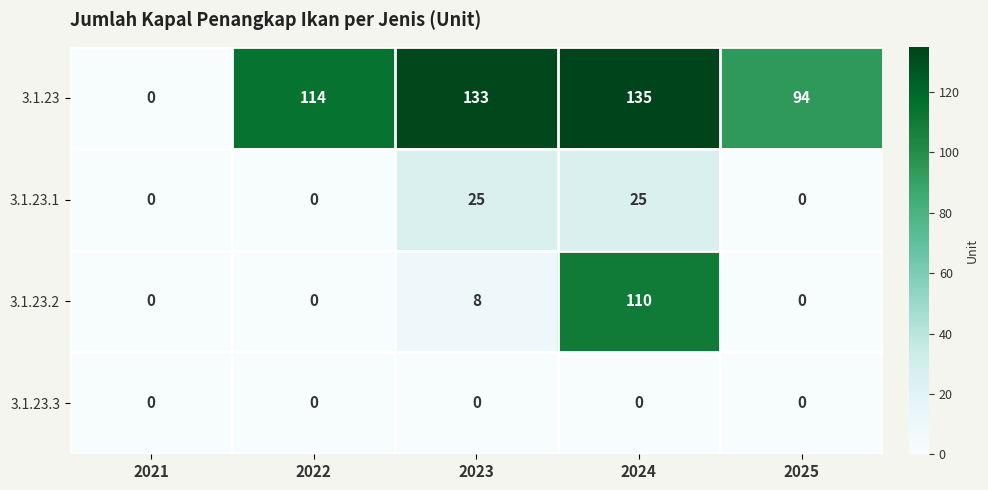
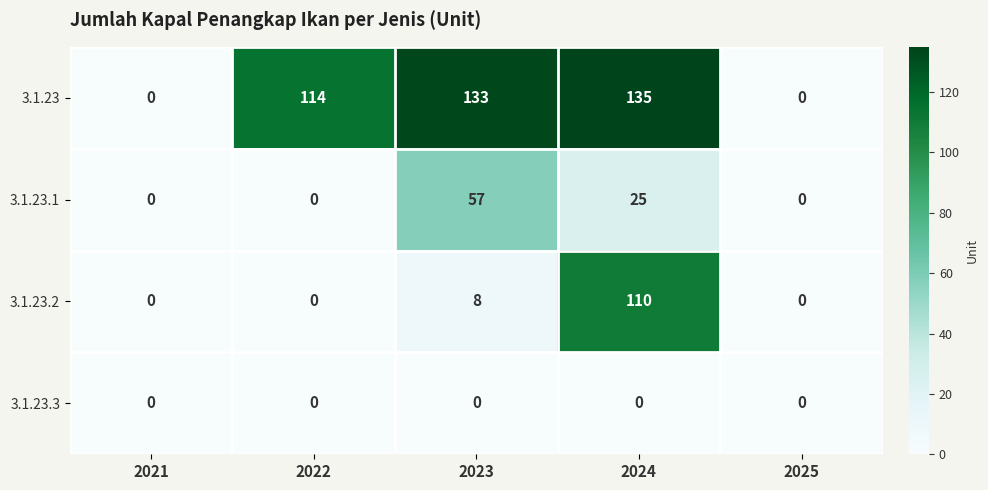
3.1.23, 2025: 94 -> 0
3.1.23.1, 2023: 25 -> 57
